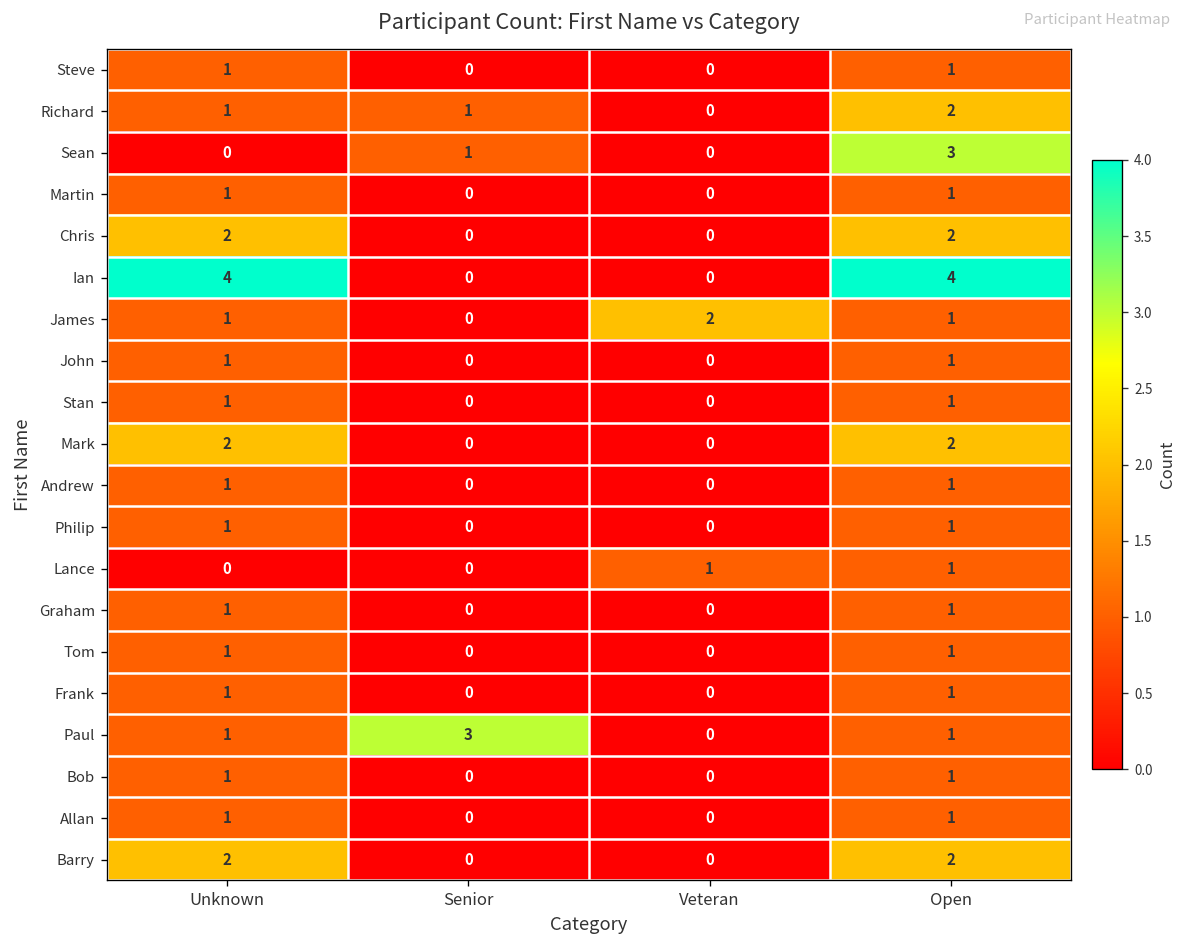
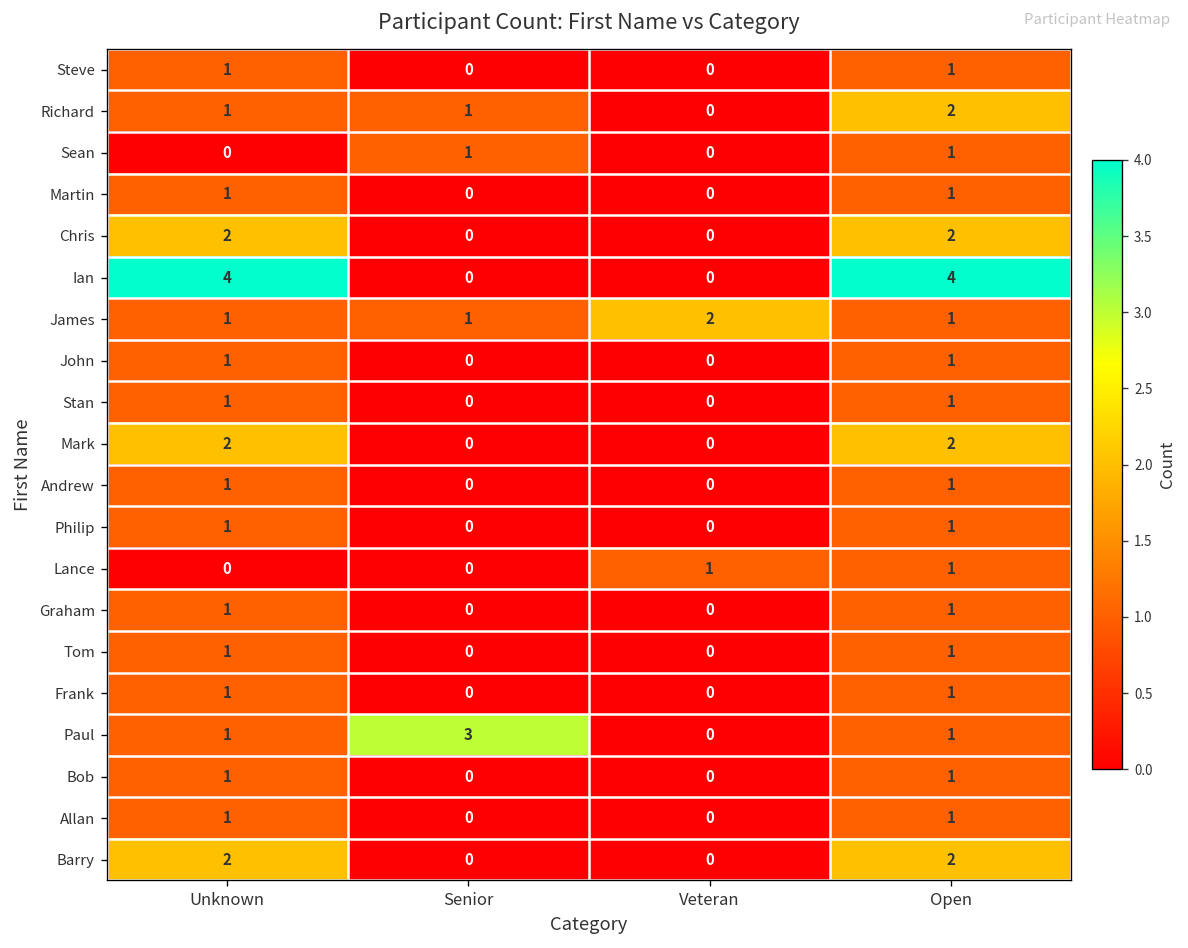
Sean, Open: 3 -> 1
James, Senior: 0 -> 1
